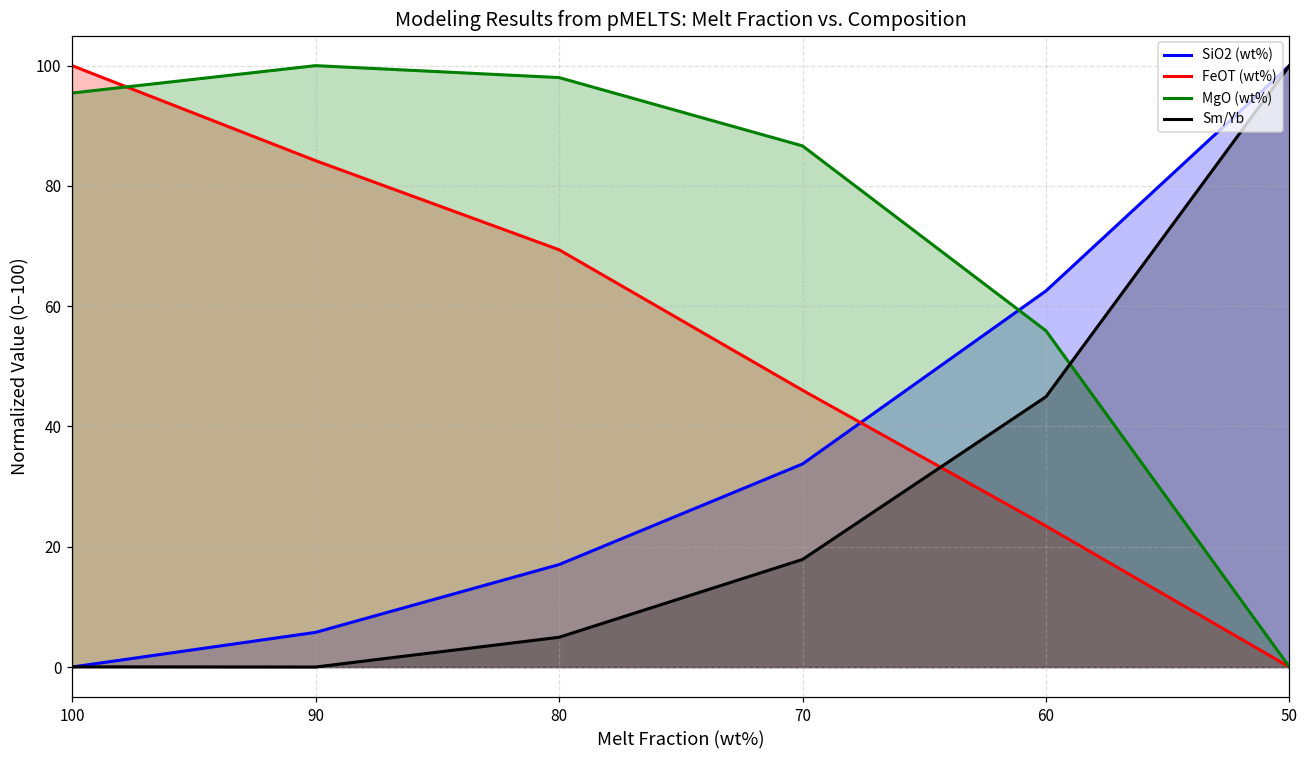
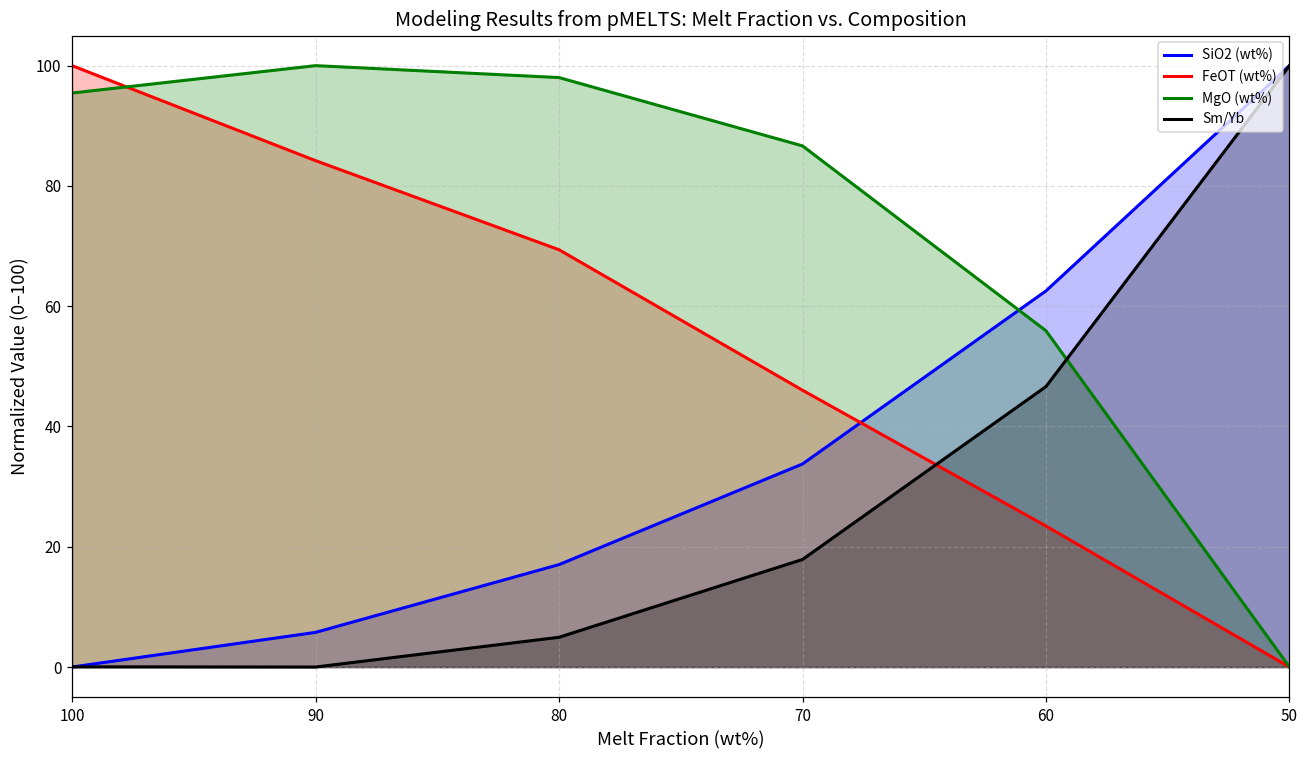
Sm/Yb, 60: 45 -> 47
